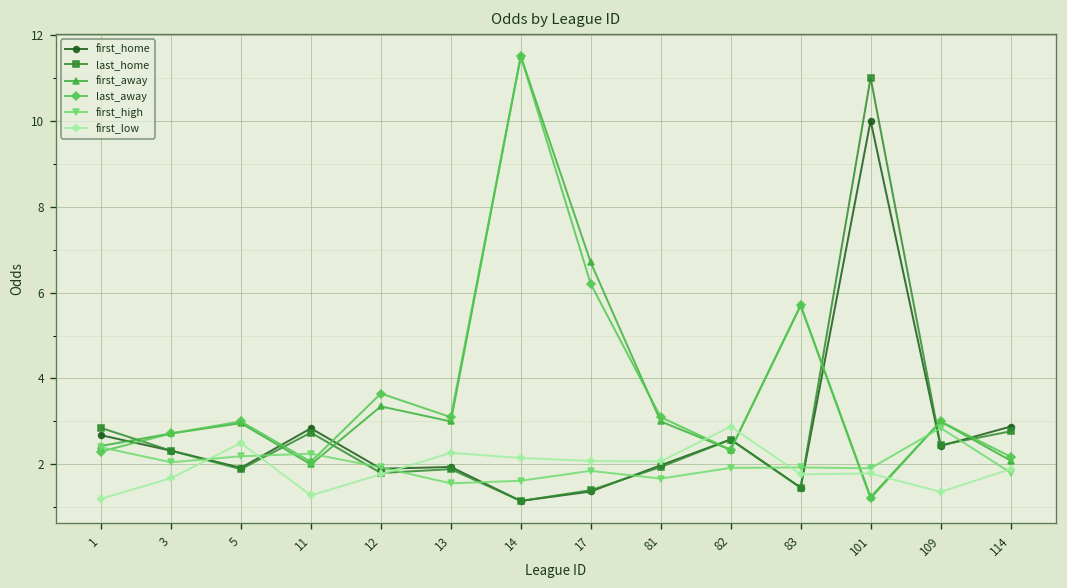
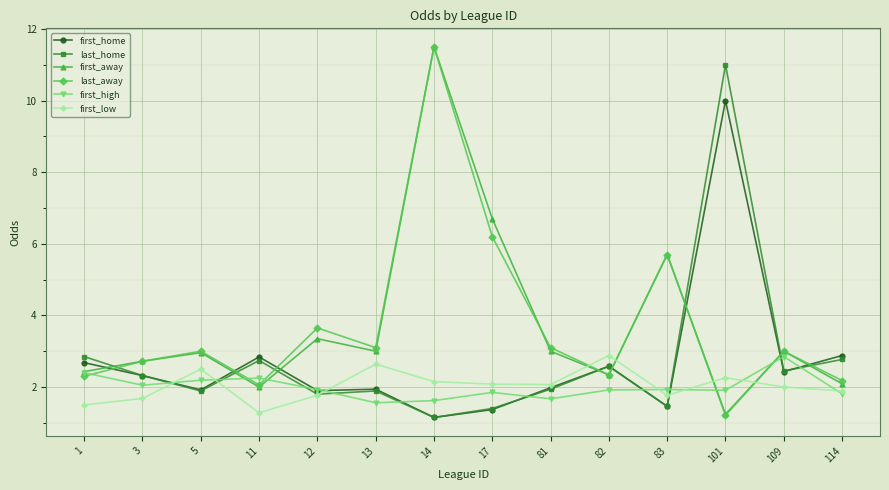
first_low, 1: 1.2 -> 1.5
first_low, 13: 2.3 -> 2.6
first_low, 101: 1.8 -> 2.3
first_low, 109: 1.4 -> 2.0
